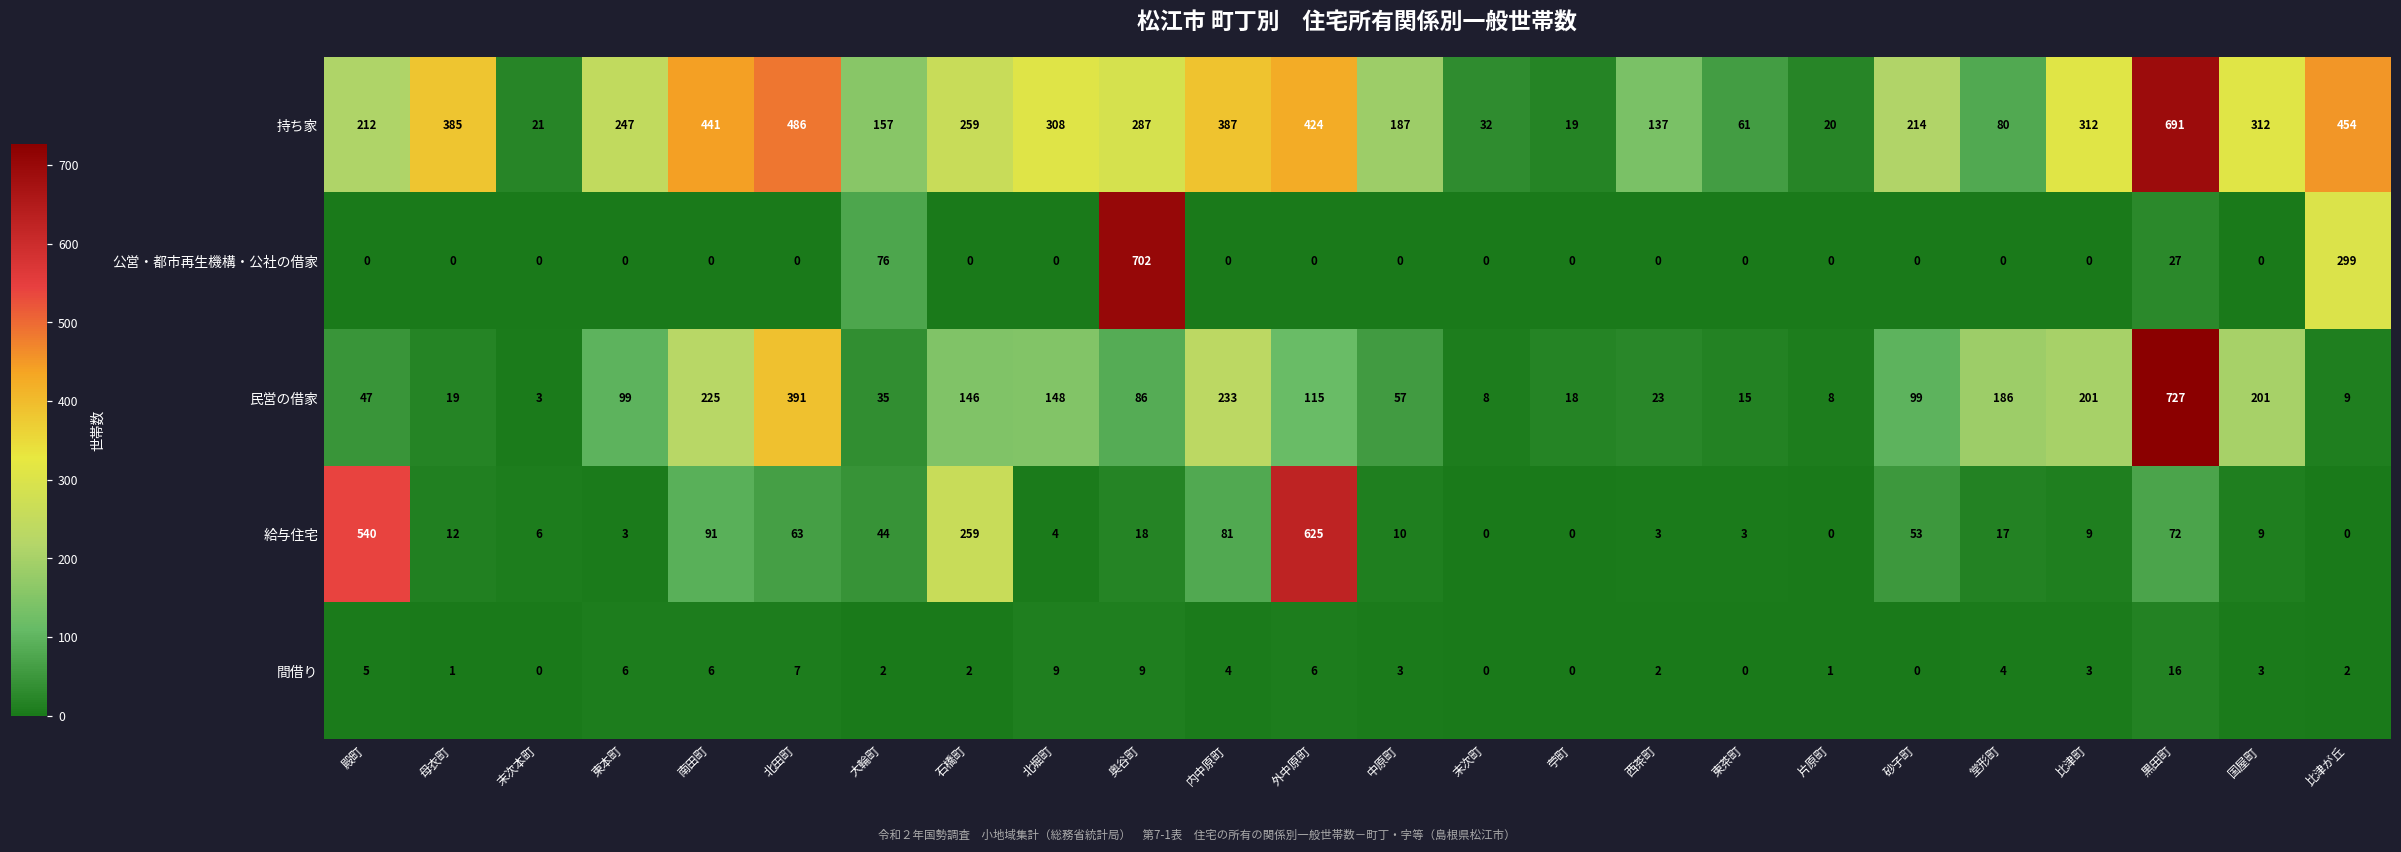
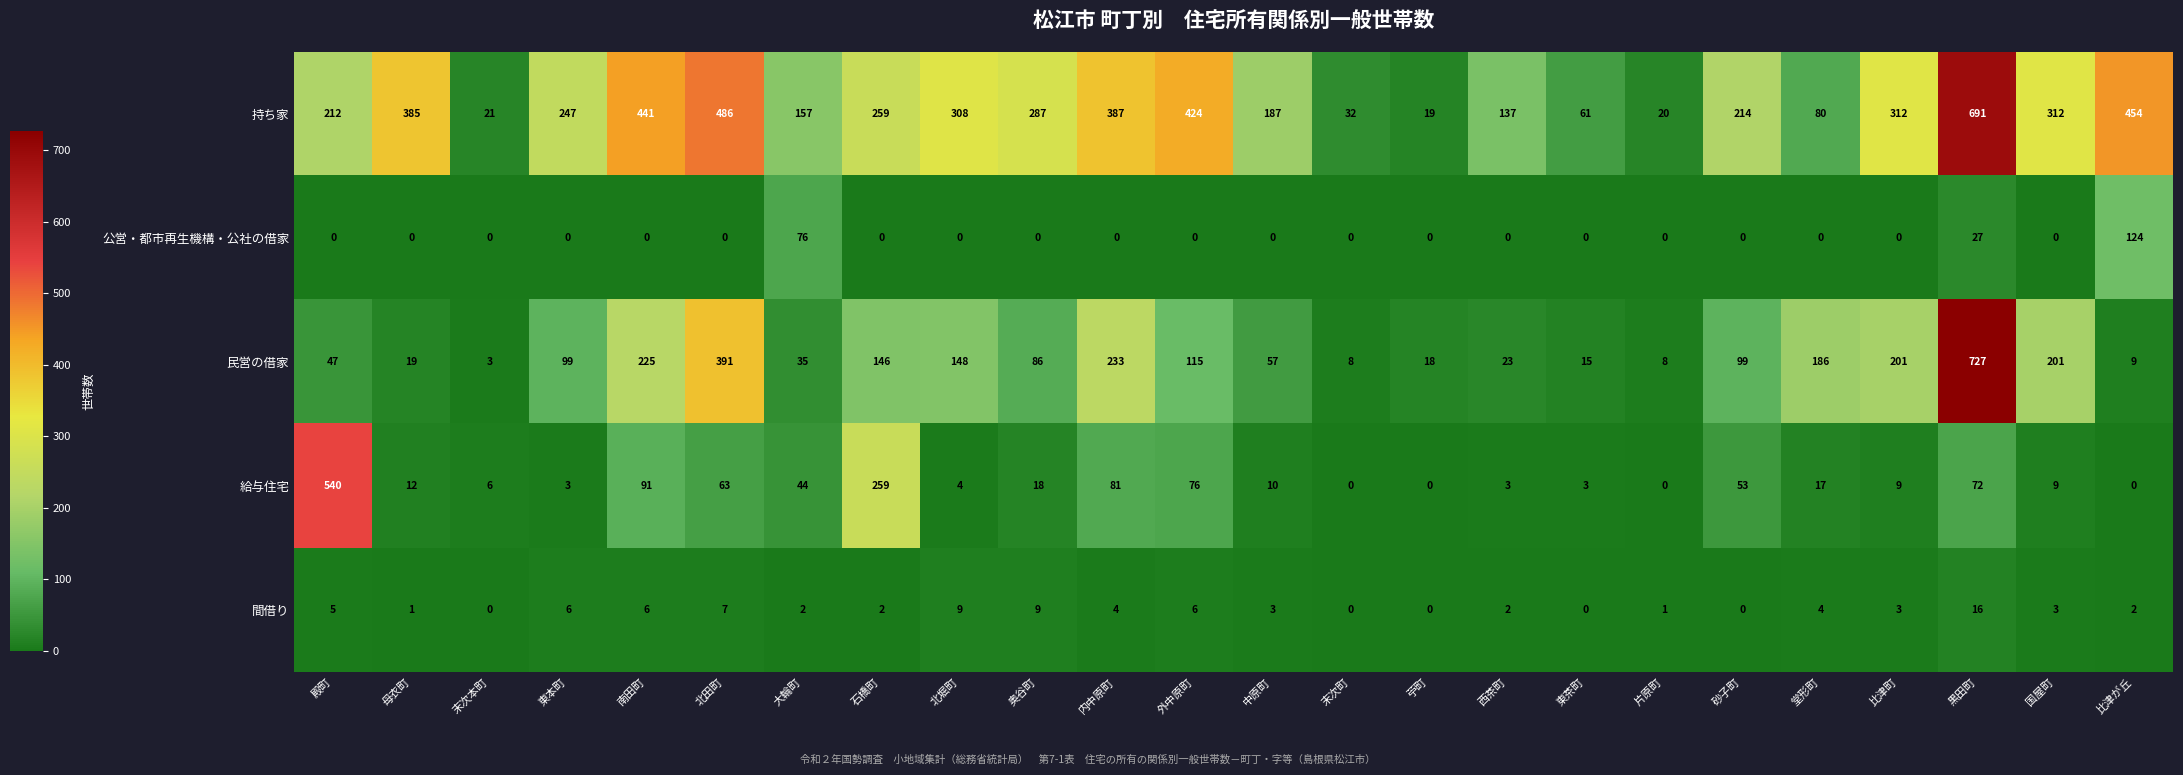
公営・都市再生機構・公社の借家, 奥谷町: 702 -> 0
公営・都市再生機構・公社の借家, 比津が丘: 299 -> 124
給与住宅, 外中原町: 625 -> 76
